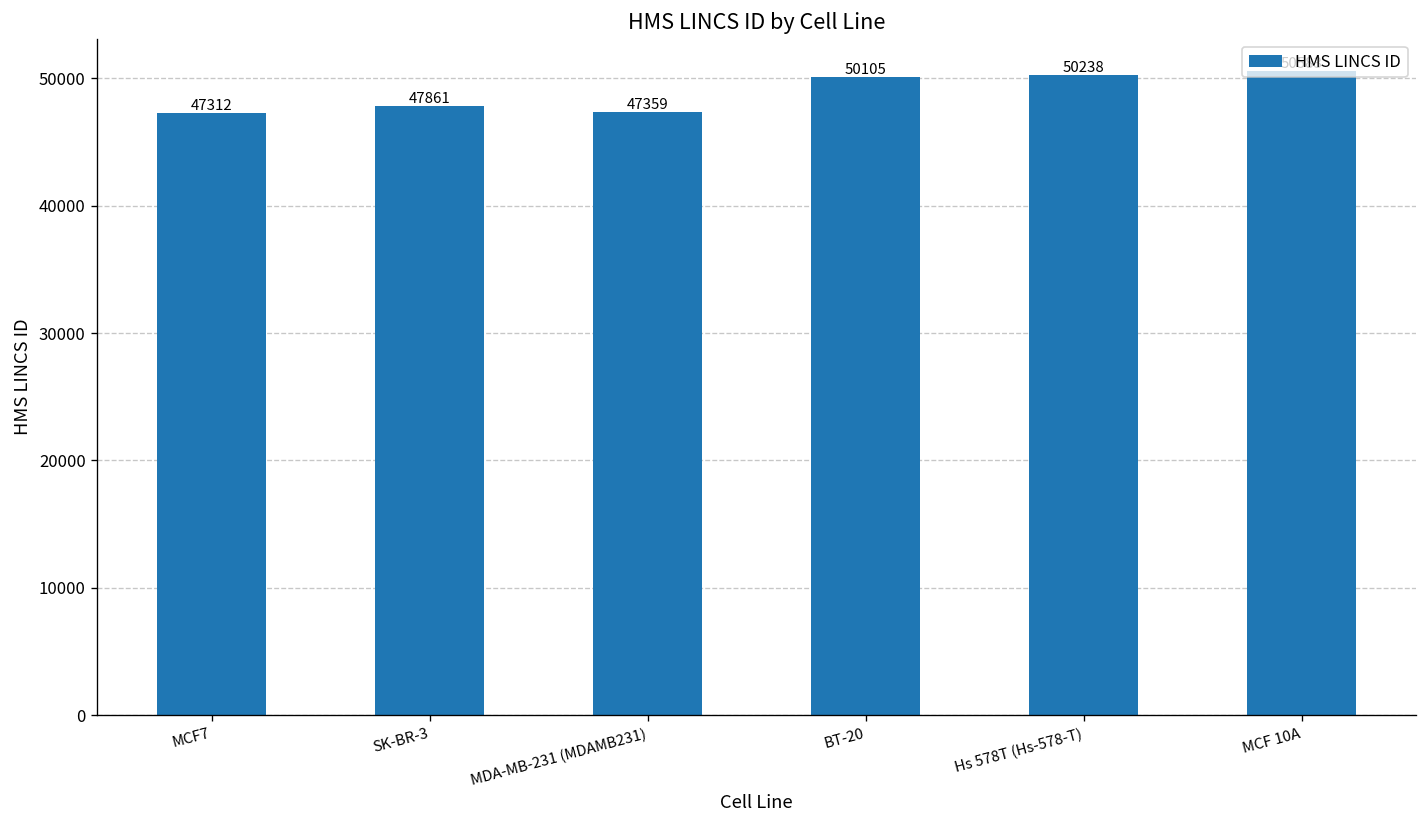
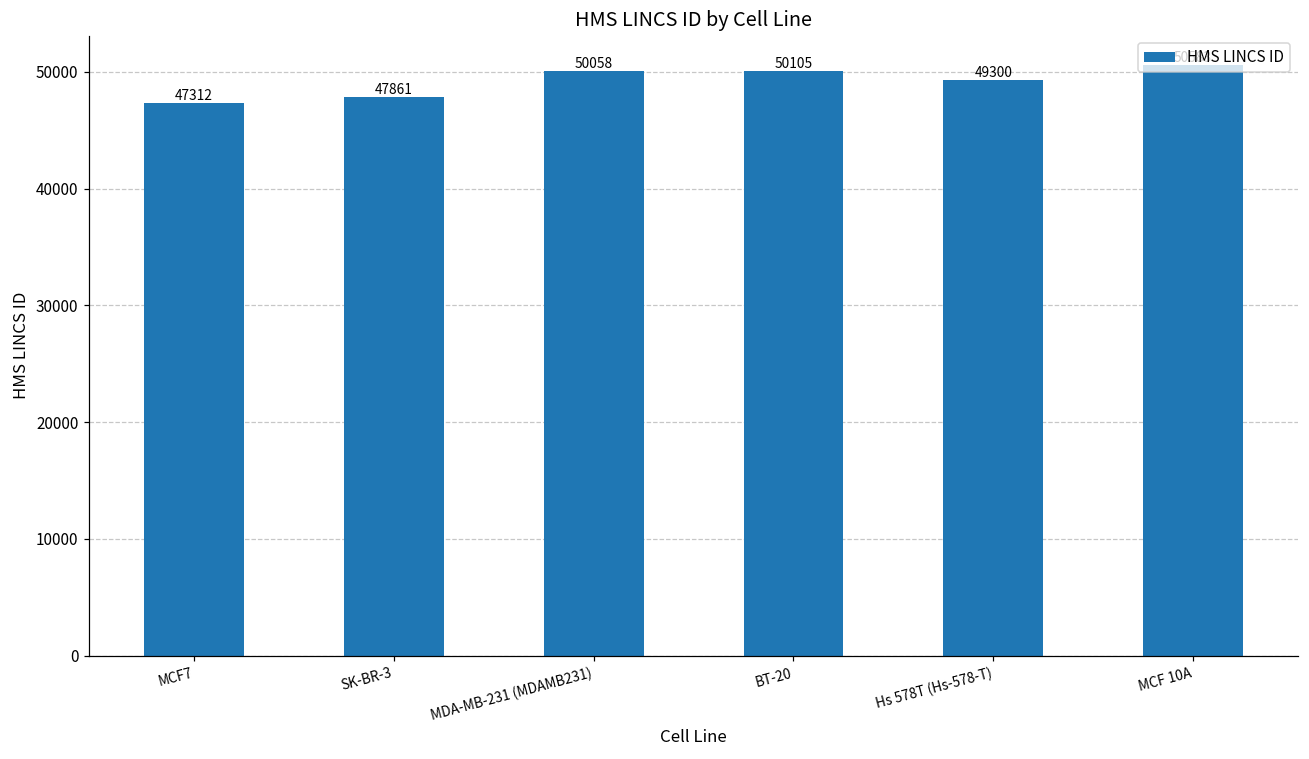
MDA-MB-231 (MDAMB231): 47359 -> 50058
Hs 578T (Hs-578-T): 50238 -> 49300
